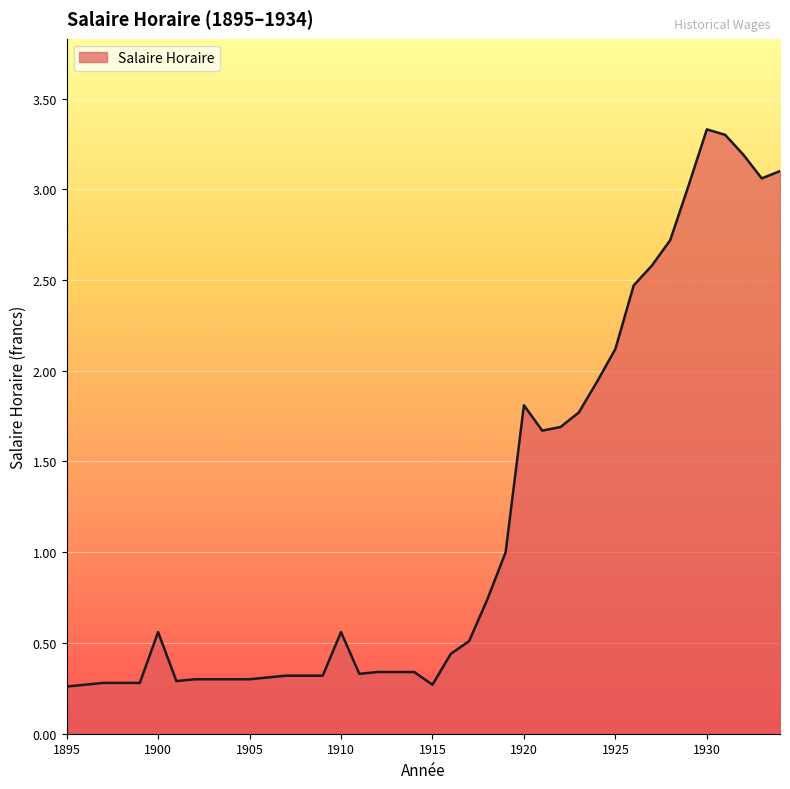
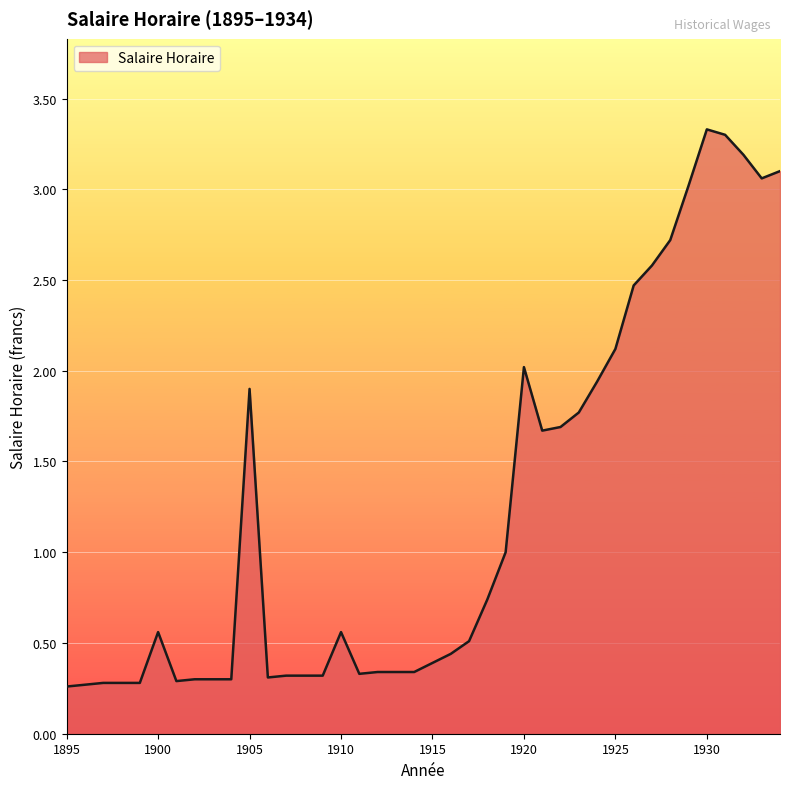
1905: 0.3 -> 1.9
1915: 0.27 -> 0.39
1920: 1.81 -> 2.02
